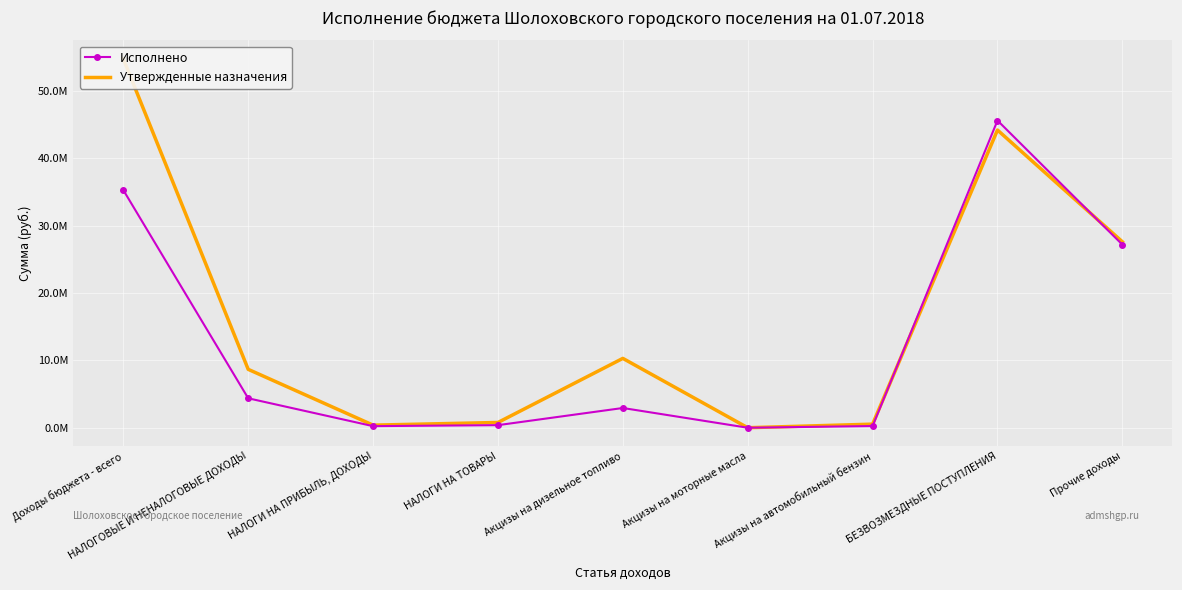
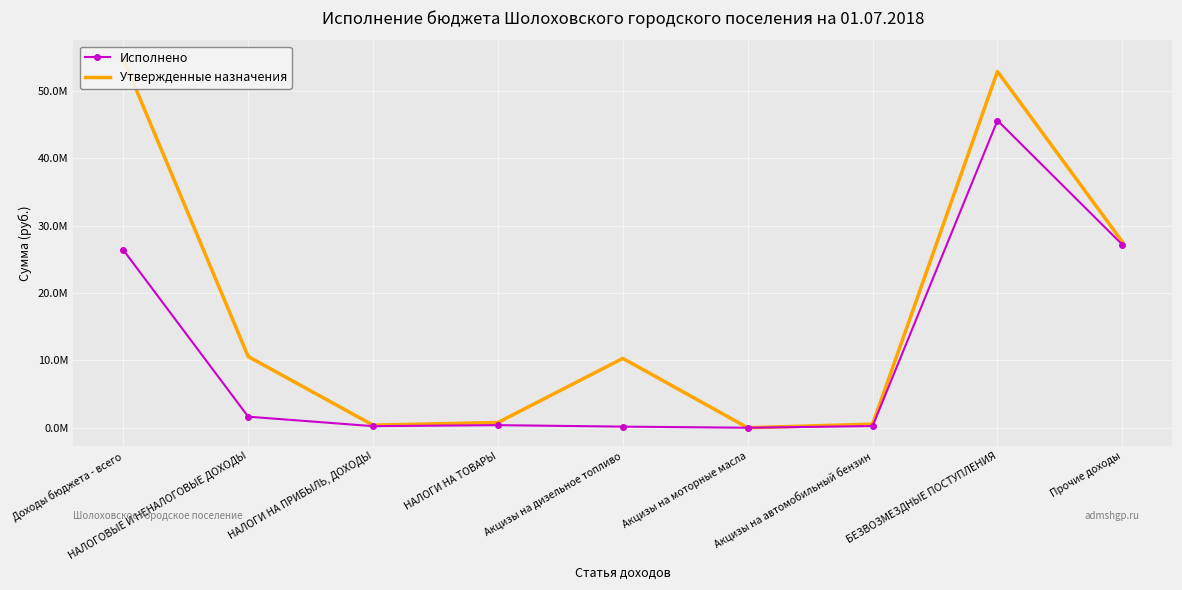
Исполнено, Доходы бюджета - всего: 35000000 -> 26000000
Исполнено, НАЛОГОВЫЕ И НЕНАЛОГОВЫЕ ДОХОДЫ: 4000000 -> 2000000
Утвержденные назначения, НАЛОГОВЫЕ И НЕНАЛОГОВЫЕ ДОХОДЫ: 9000000 -> 11000000
Исполнено, Акцизы на дизельное топливо: 3000000 -> 0
Утвержденные назначения, БЕЗВОЗМЕЗДНЫЕ ПОСТУПЛЕНИЯ: 44000000 -> 53000000
